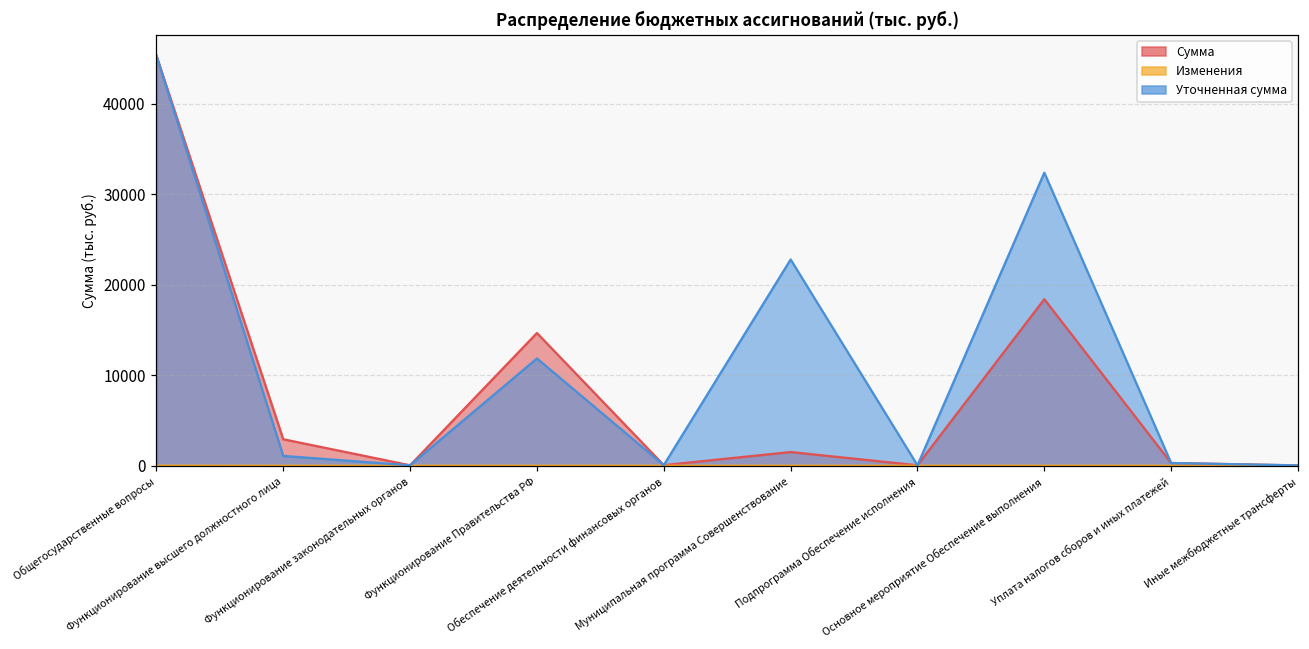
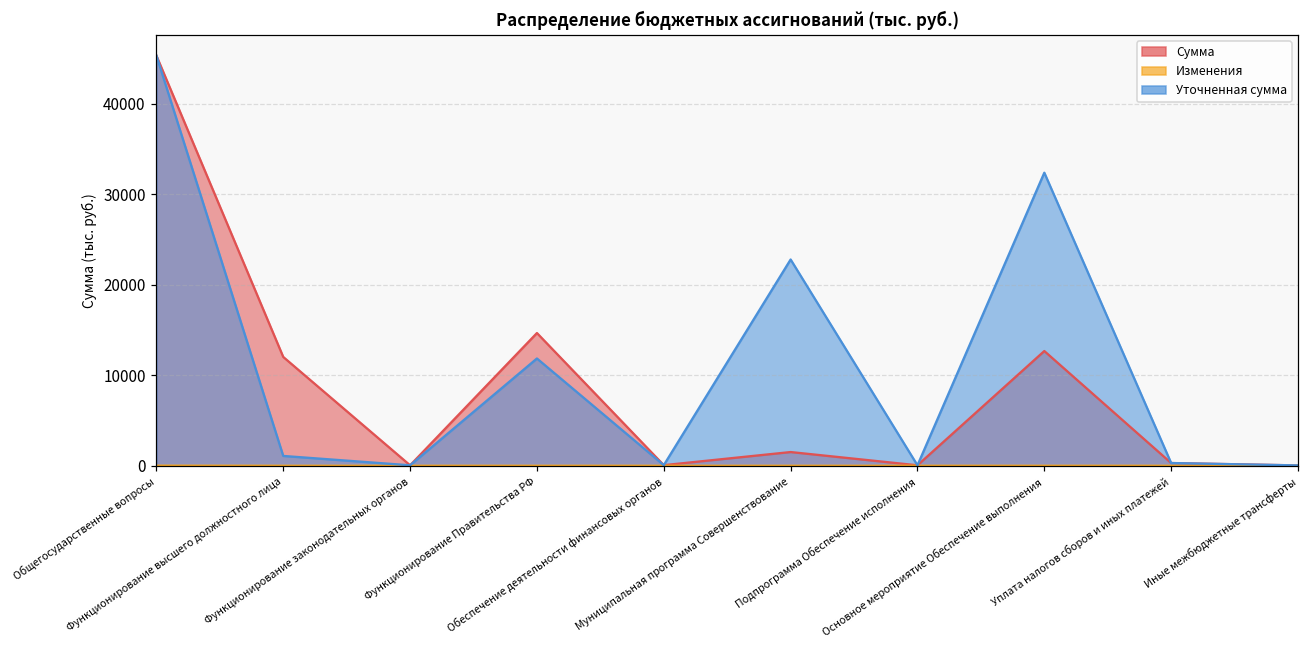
Сумма, Функционирование высшего должностного лица: 3000 -> 12000
Сумма, Основное мероприятие Обеспечение выполнения: 18000 -> 13000
